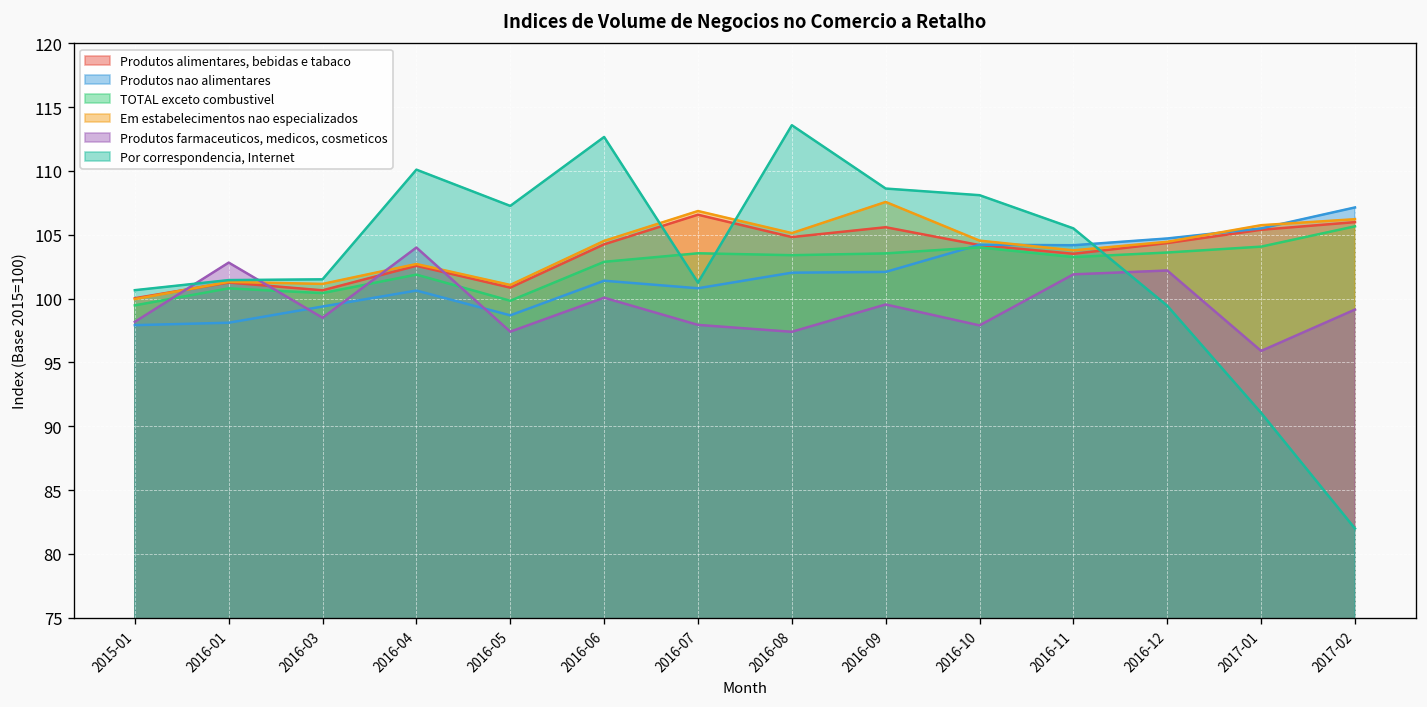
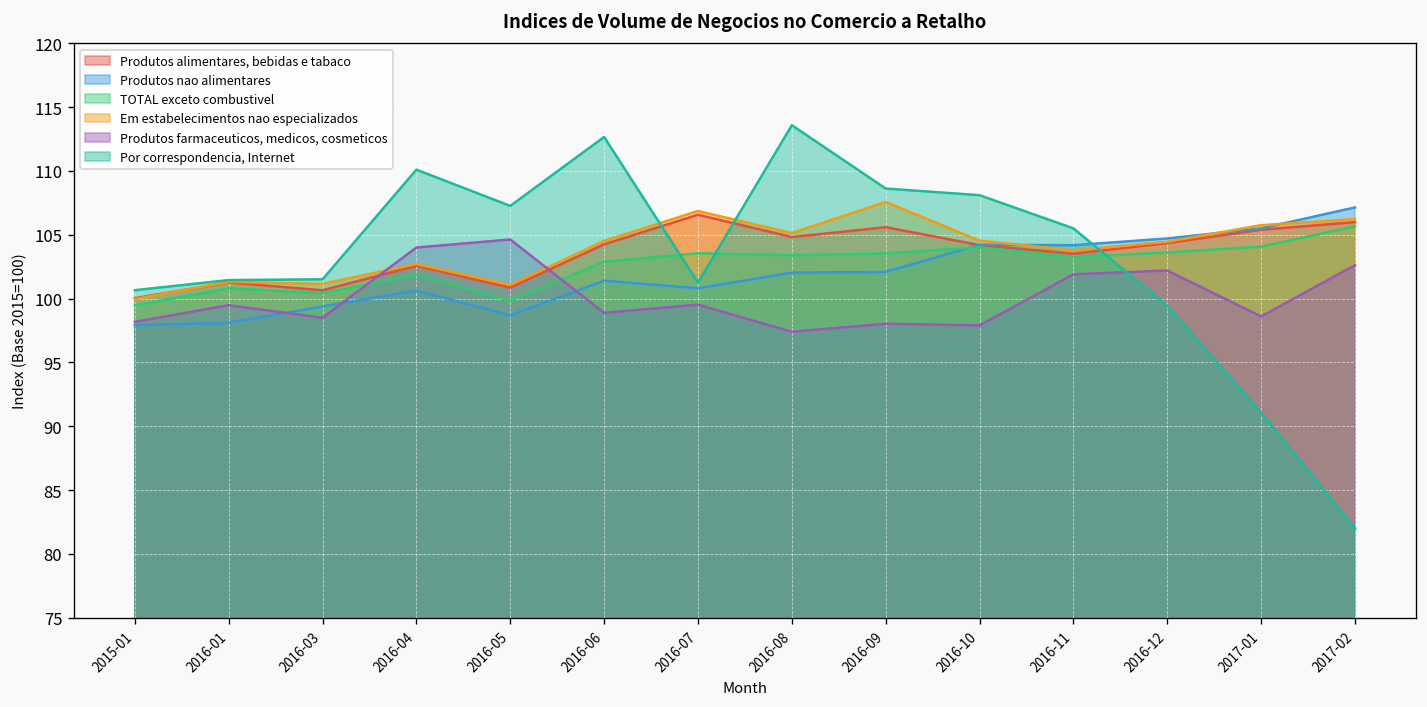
Produtos farmaceuticos, medicos, cosmeticos, 2016-01: 102.8 -> 99.5
Produtos farmaceuticos, medicos, cosmeticos, 2016-05: 97.4 -> 104.6
Produtos farmaceuticos, medicos, cosmeticos, 2016-06: 100.1 -> 98.9
Produtos farmaceuticos, medicos, cosmeticos, 2016-07: 97.9 -> 99.5
Produtos farmaceuticos, medicos, cosmeticos, 2016-09: 99.5 -> 98.0
Produtos farmaceuticos, medicos, cosmeticos, 2017-01: 95.9 -> 98.6
Produtos farmaceuticos, medicos, cosmeticos, 2017-02: 99.1 -> 102.6
